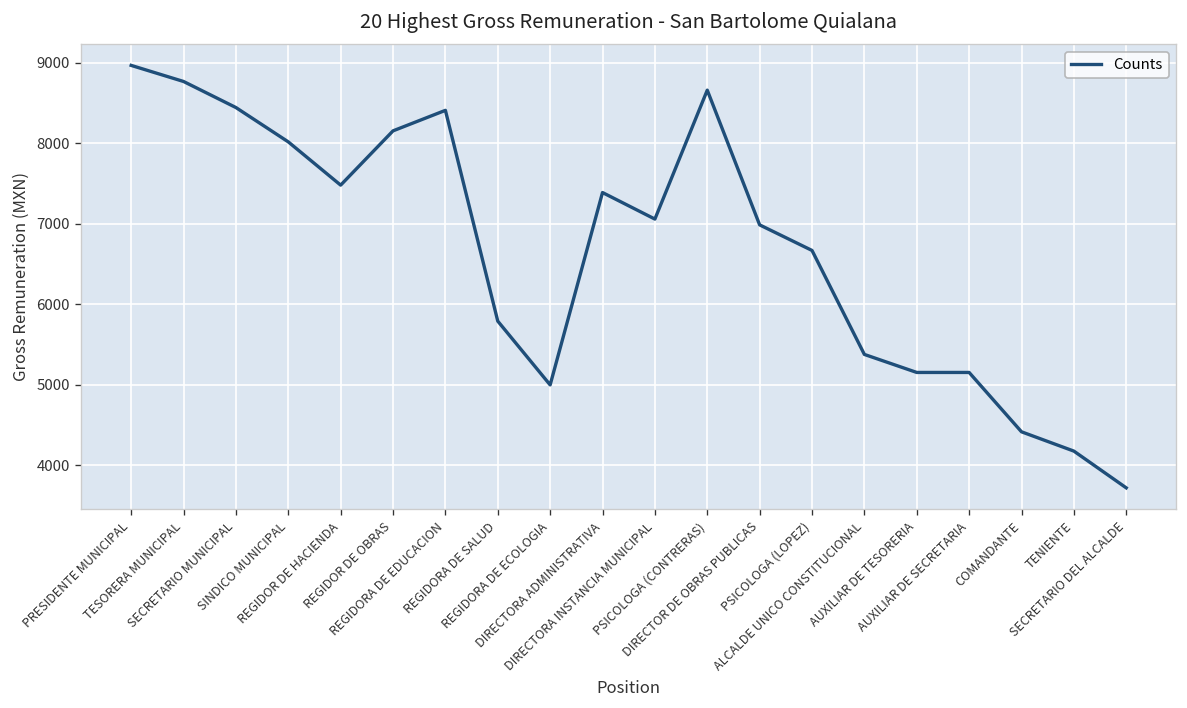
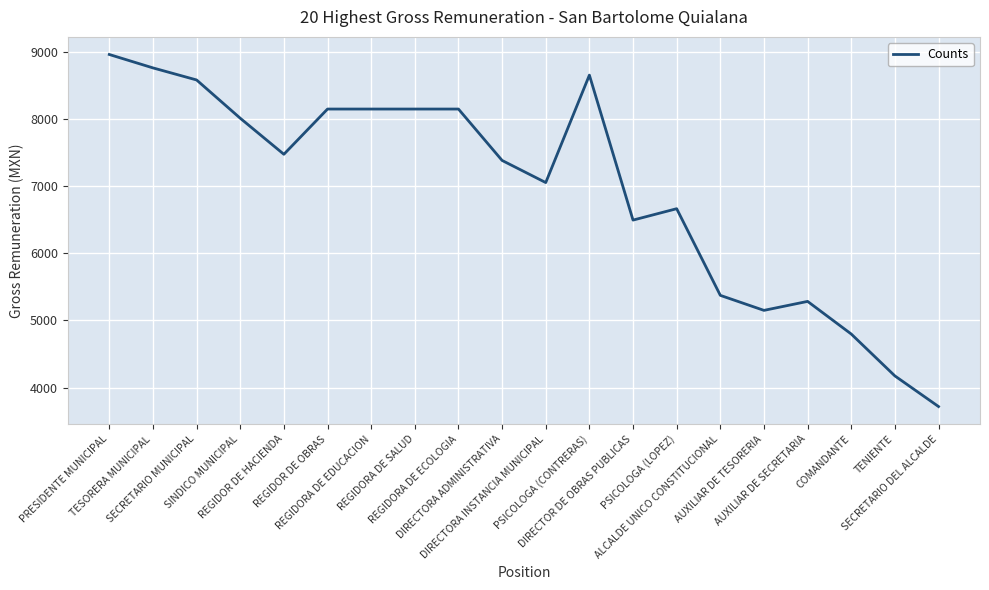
SECRETARIO MUNICIPAL: 8400 -> 8600
REGIDORA DE EDUCACION: 8400 -> 8200
REGIDORA DE SALUD: 5800 -> 8200
REGIDORA DE ECOLOGIA: 5000 -> 8200
DIRECTOR DE OBRAS PUBLICAS: 7000 -> 6500
AUXILIAR DE SECRETARIA: 5200 -> 5300
COMANDANTE: 4400 -> 4800
